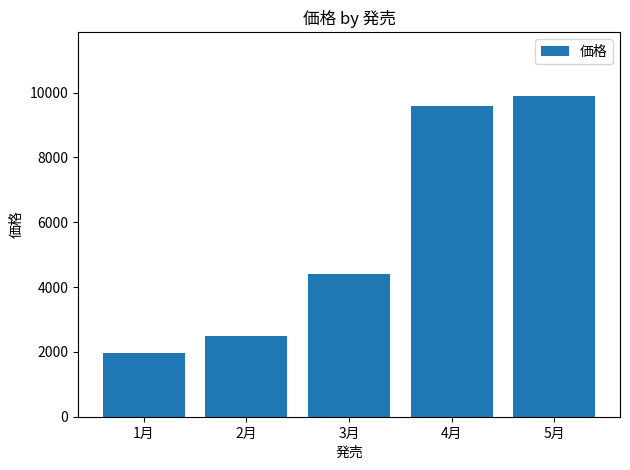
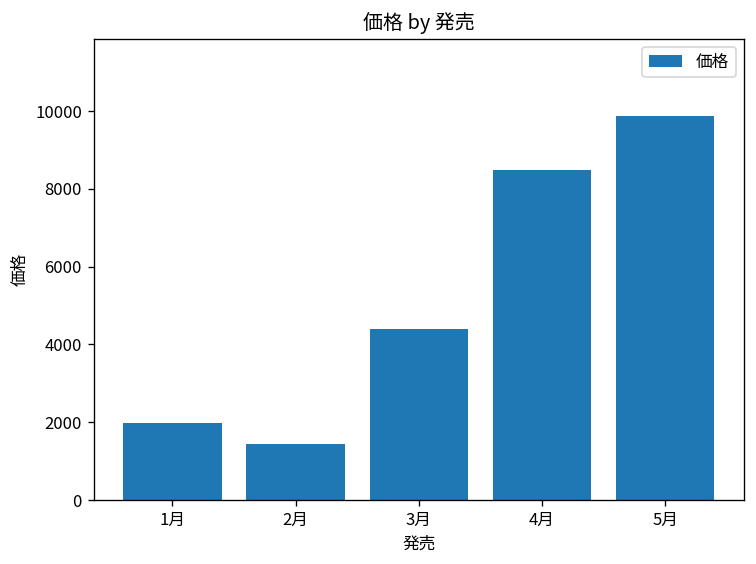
2月: 2500 -> 1400
4月: 9600 -> 8500
